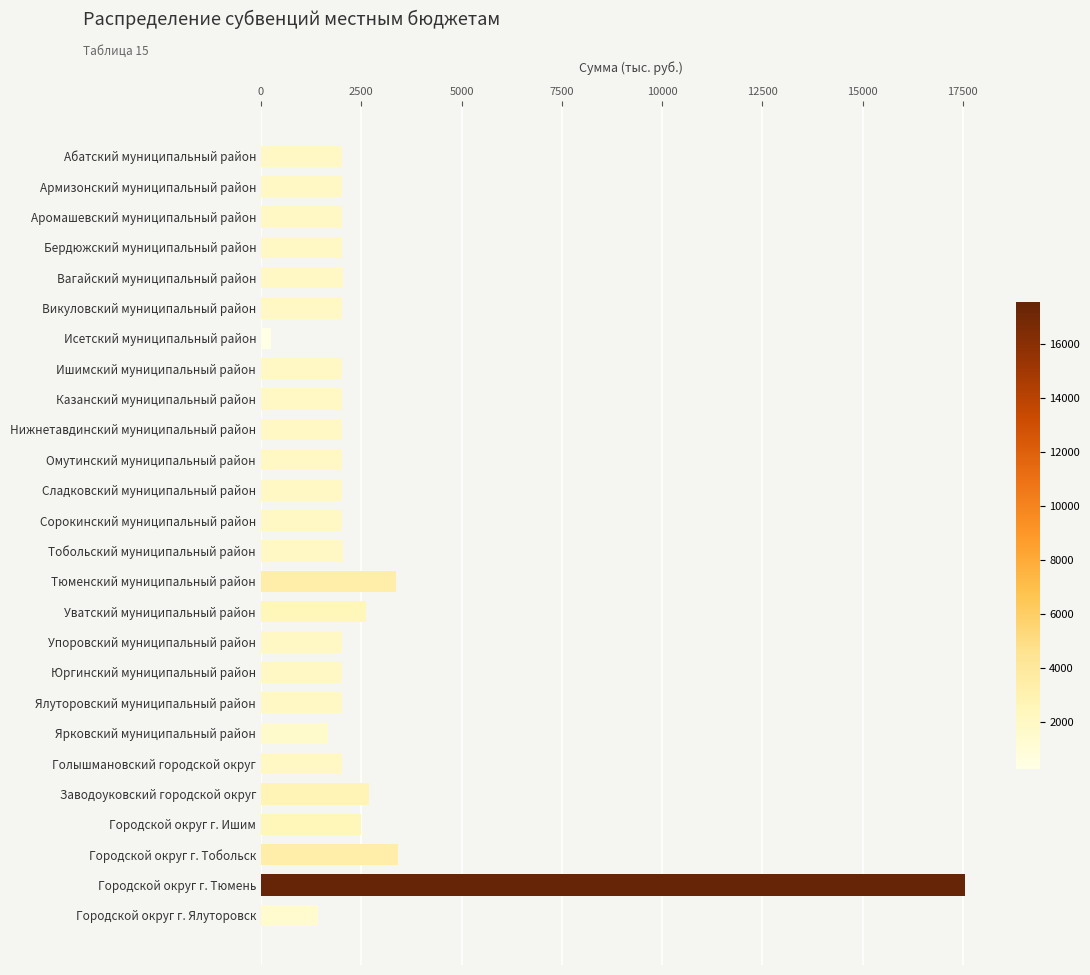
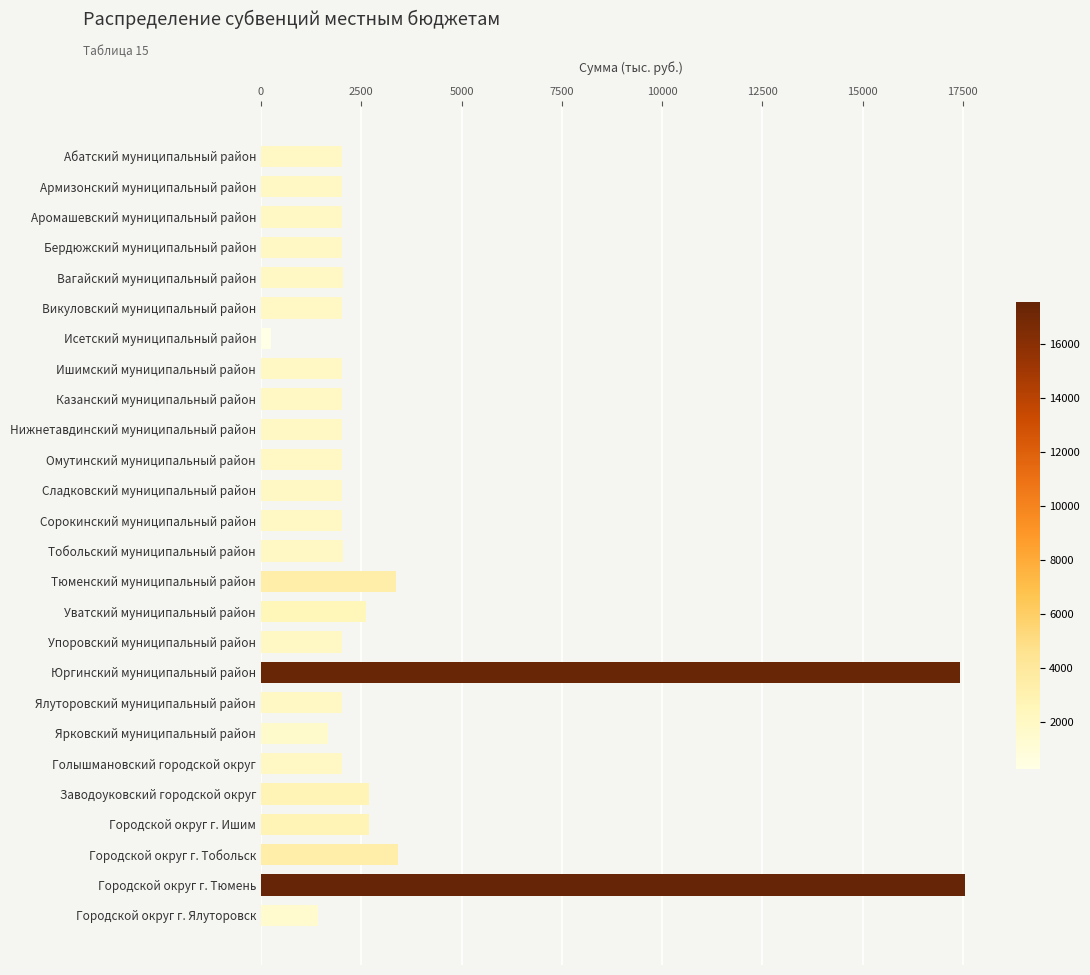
Юргинский муниципальный район: 2000 -> 17400
Городской округ г. Ишим: 2500 -> 2700
